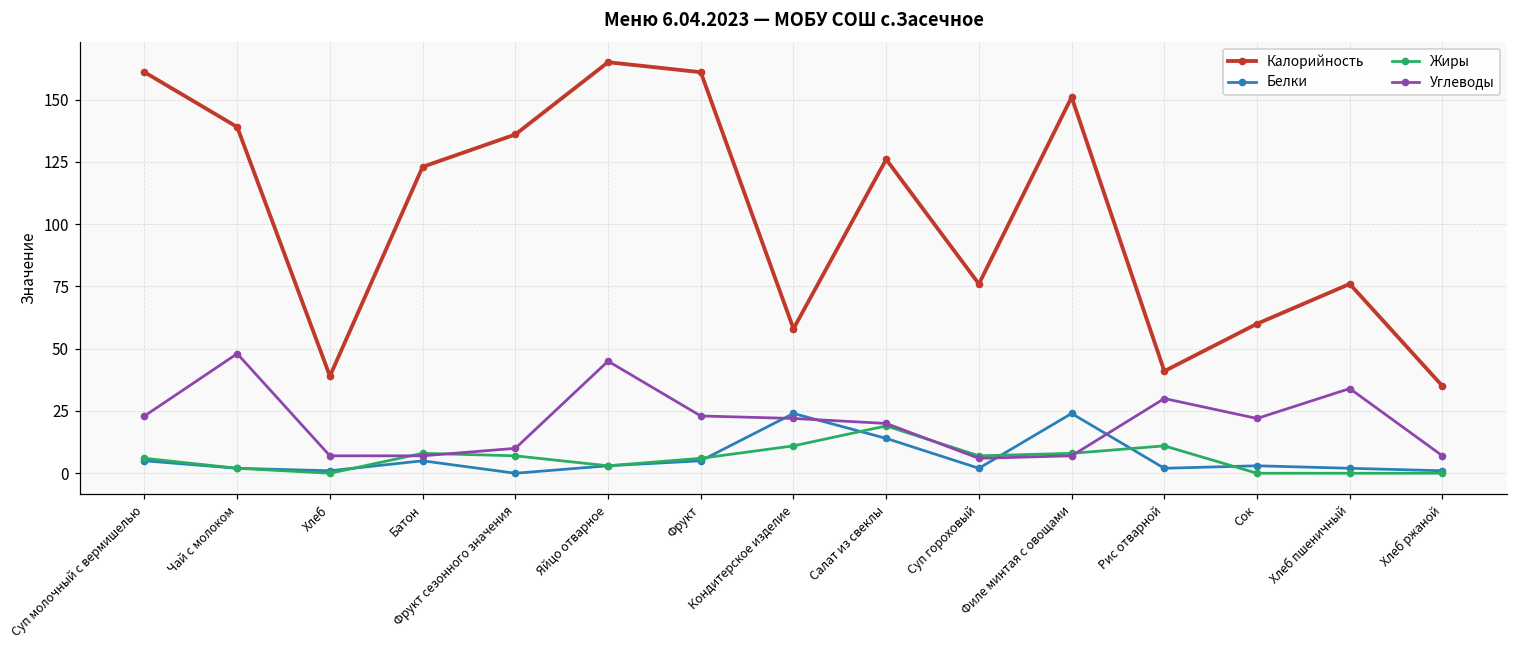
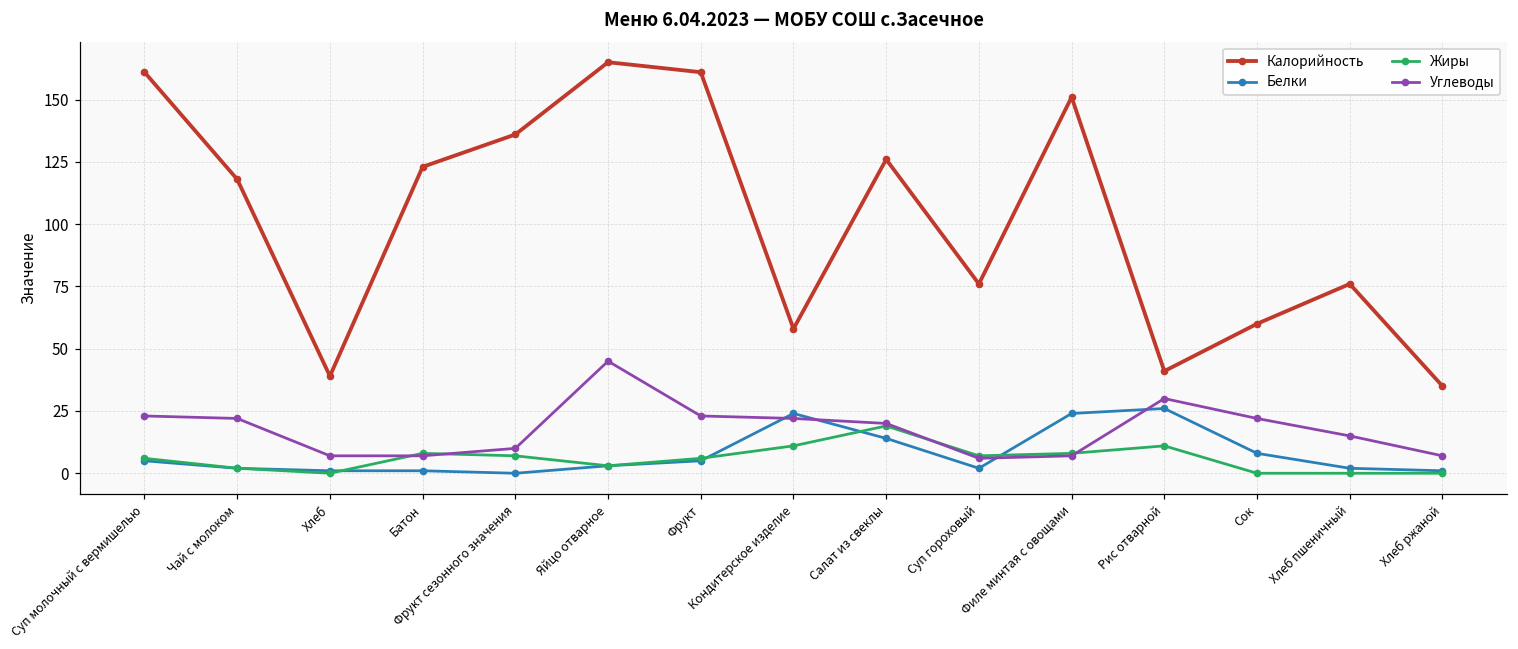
Калорийность, Чай с молоком: 139 -> 118
Углеводы, Чай с молоком: 48 -> 22
Белки, Батон: 5 -> 1
Белки, Рис отварной: 2 -> 26
Белки, Сок: 3 -> 8
Углеводы, Хлеб пшеничный: 34 -> 15
